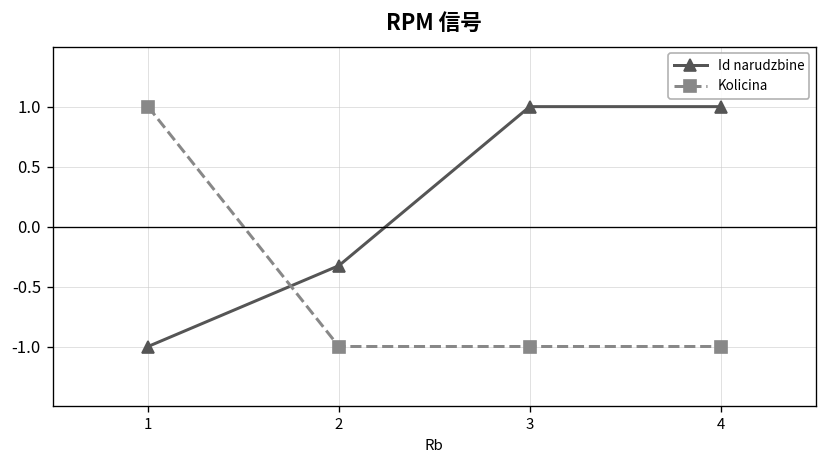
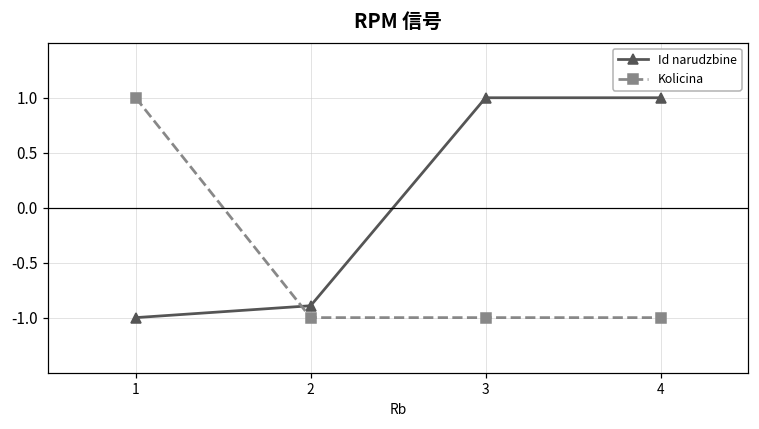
Id narudzbine, 2: -0.3 -> -0.9
